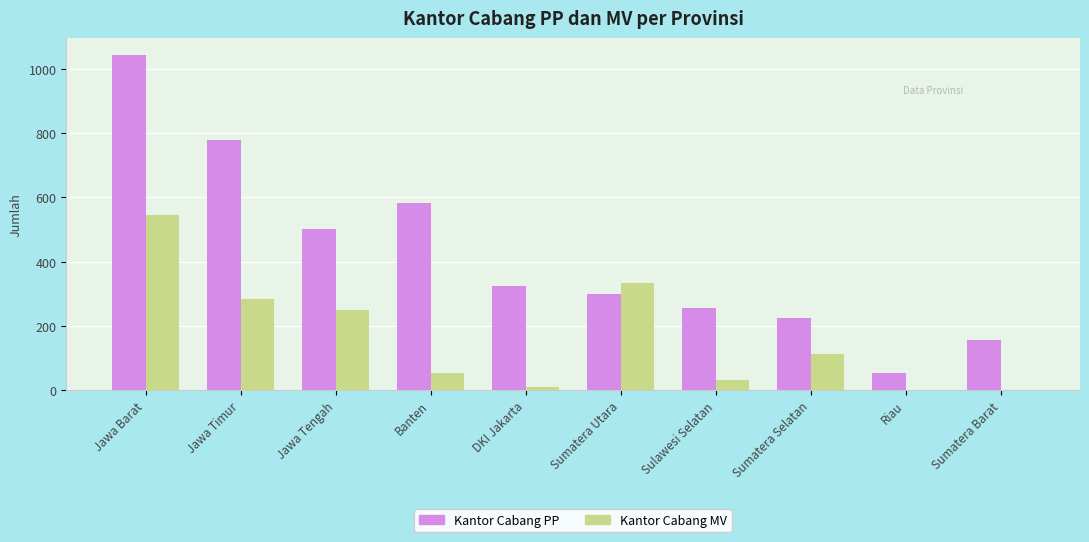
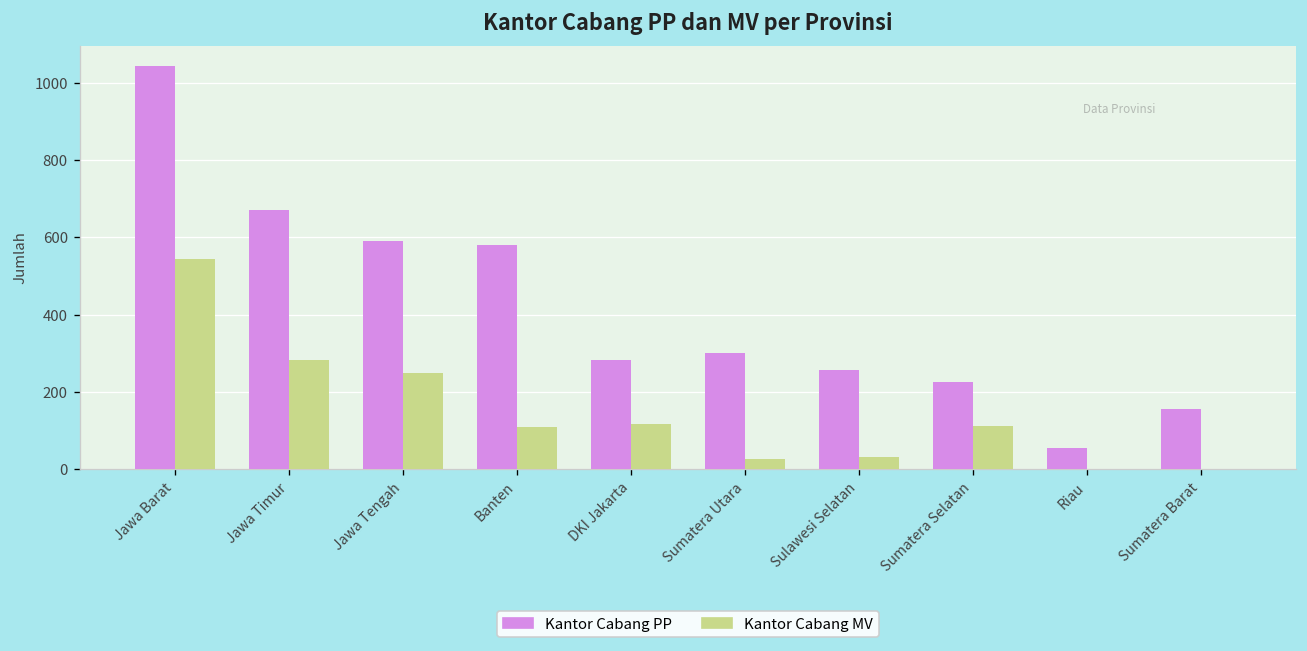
Kantor Cabang PP, Jawa Timur: 780 -> 670
Kantor Cabang PP, Jawa Tengah: 500 -> 590
Kantor Cabang MV, Banten: 50 -> 110
Kantor Cabang PP, DKI Jakarta: 320 -> 280
Kantor Cabang MV, DKI Jakarta: 10 -> 120
Kantor Cabang MV, Sumatera Utara: 330 -> 30
